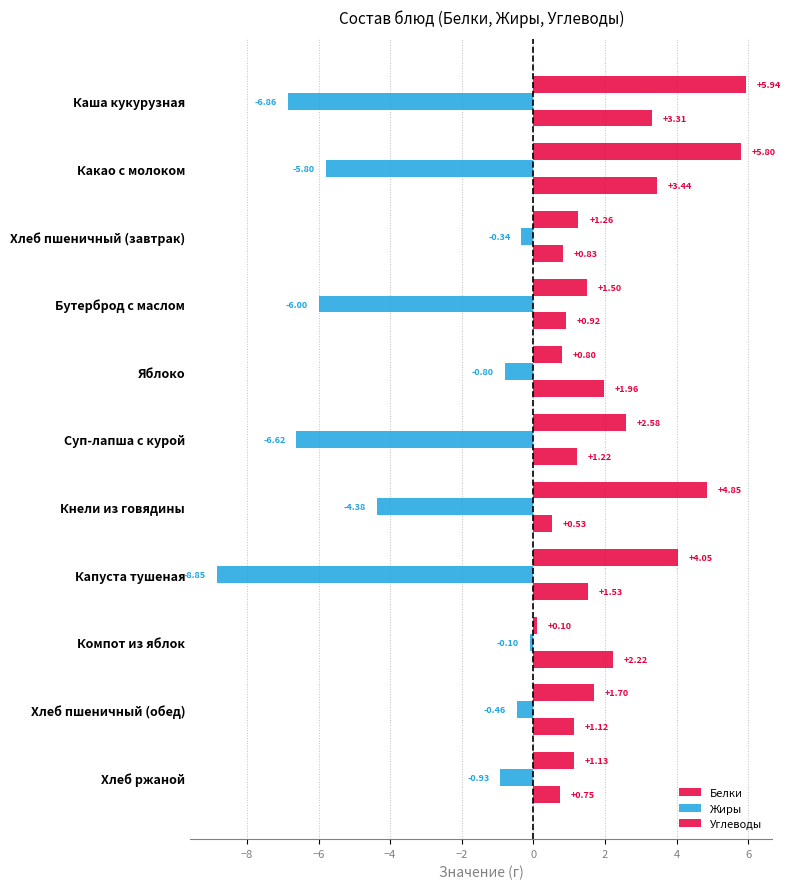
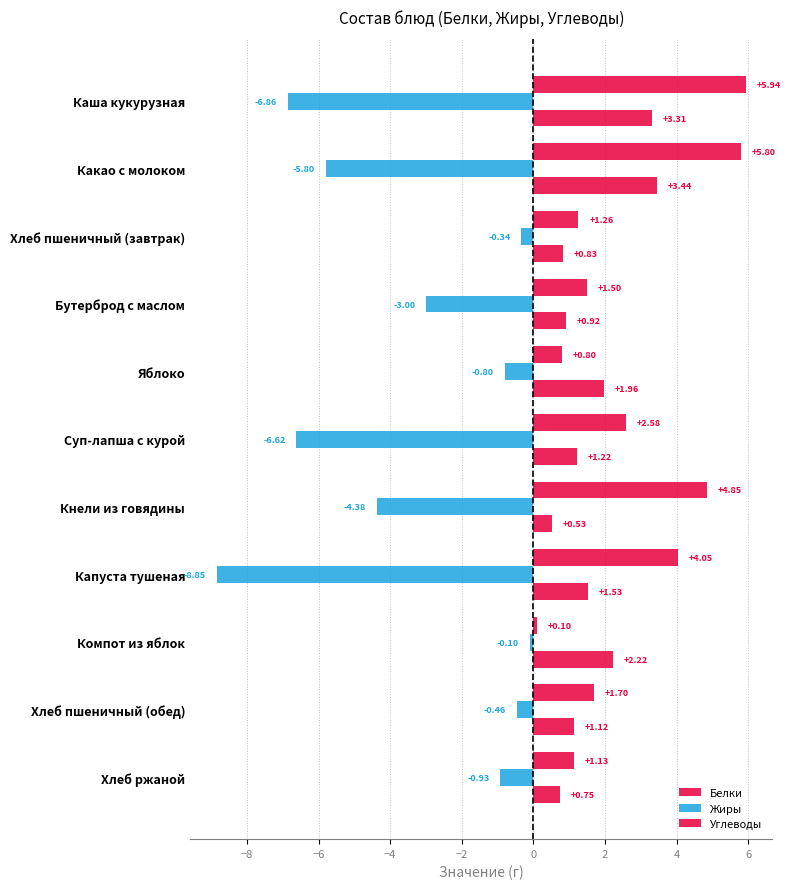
Жиры, Бутерброд с маслом: -6.00 -> -3.00
